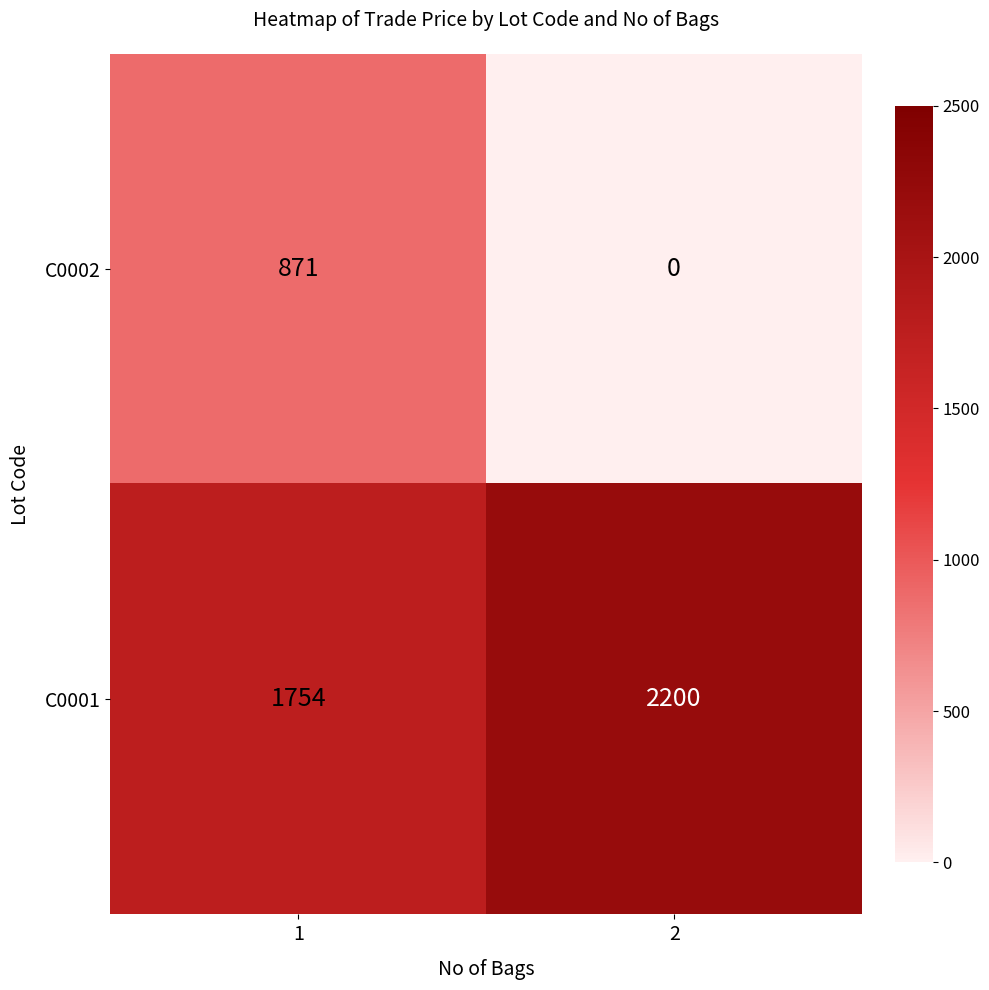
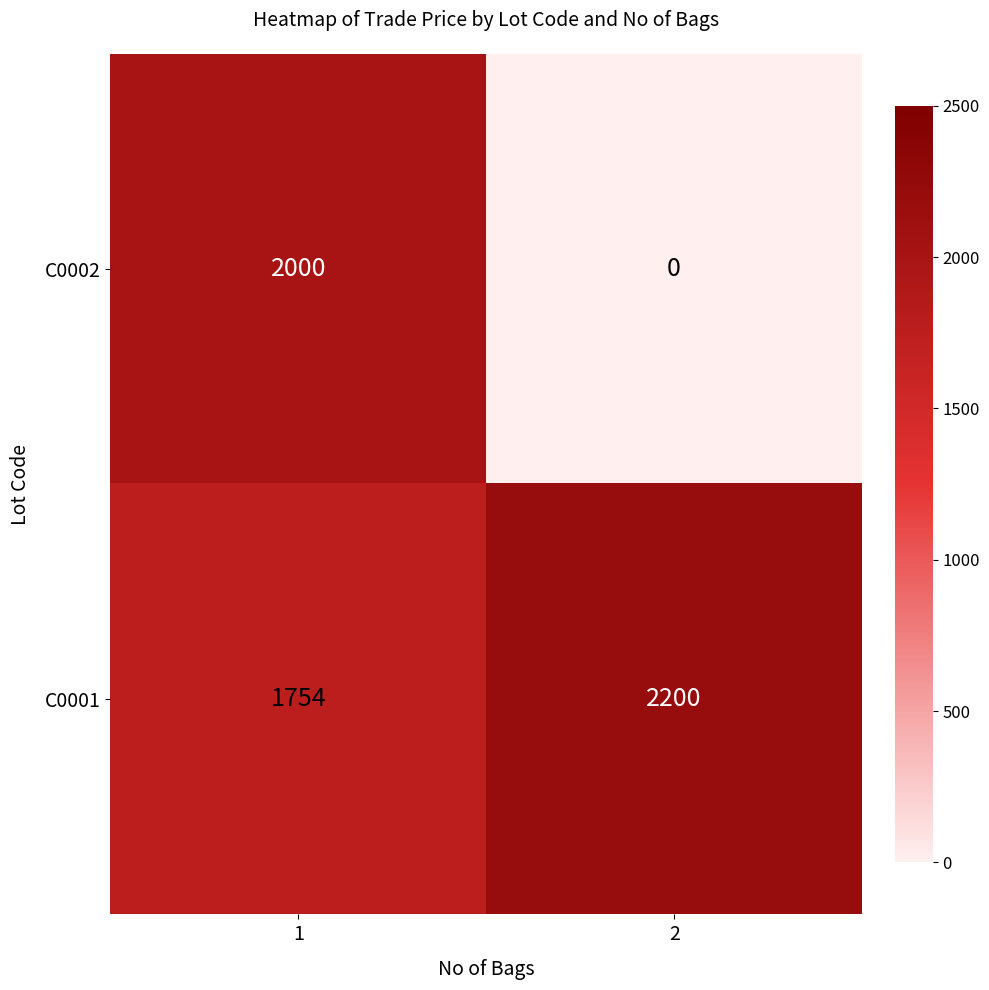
C0002, 1: 871 -> 2000
